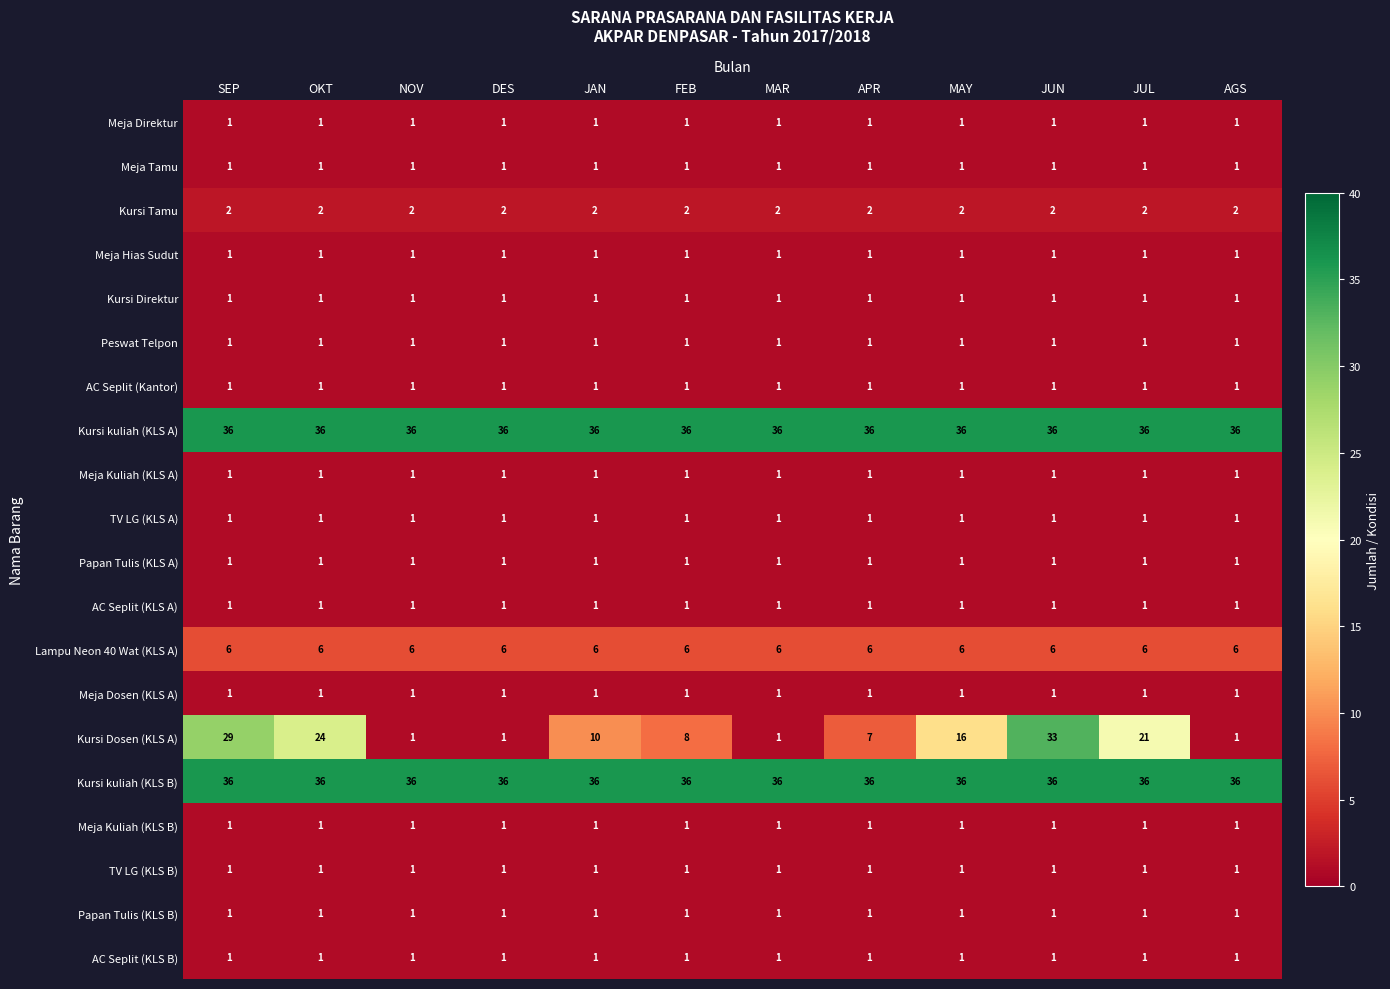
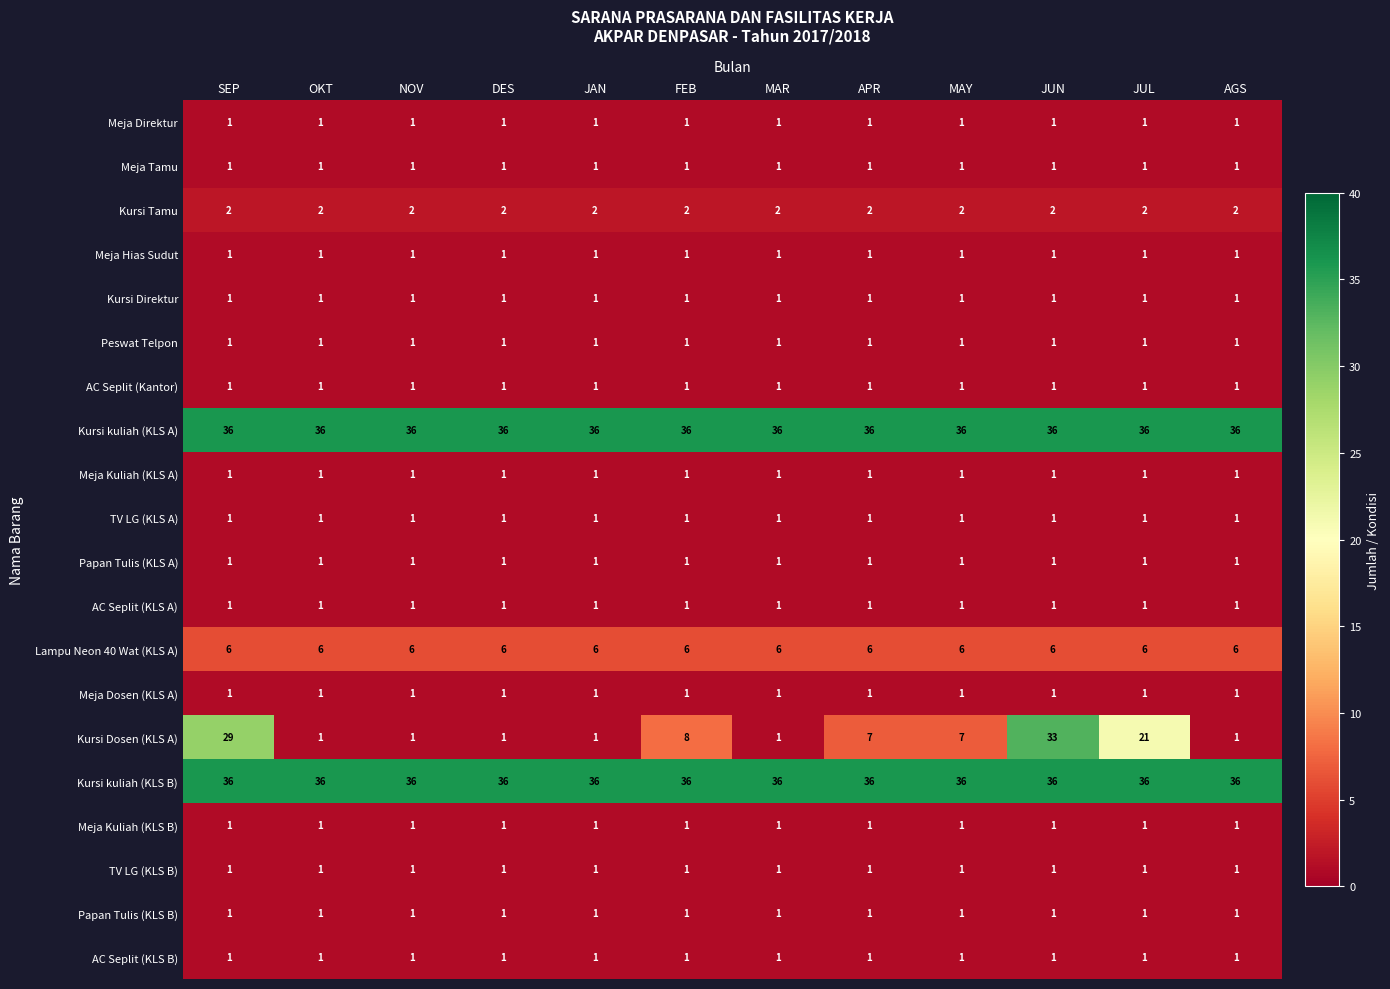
Kursi Dosen (KLS A), OKT: 24 -> 1
Kursi Dosen (KLS A), JAN: 10 -> 1
Kursi Dosen (KLS A), MAY: 16 -> 7
